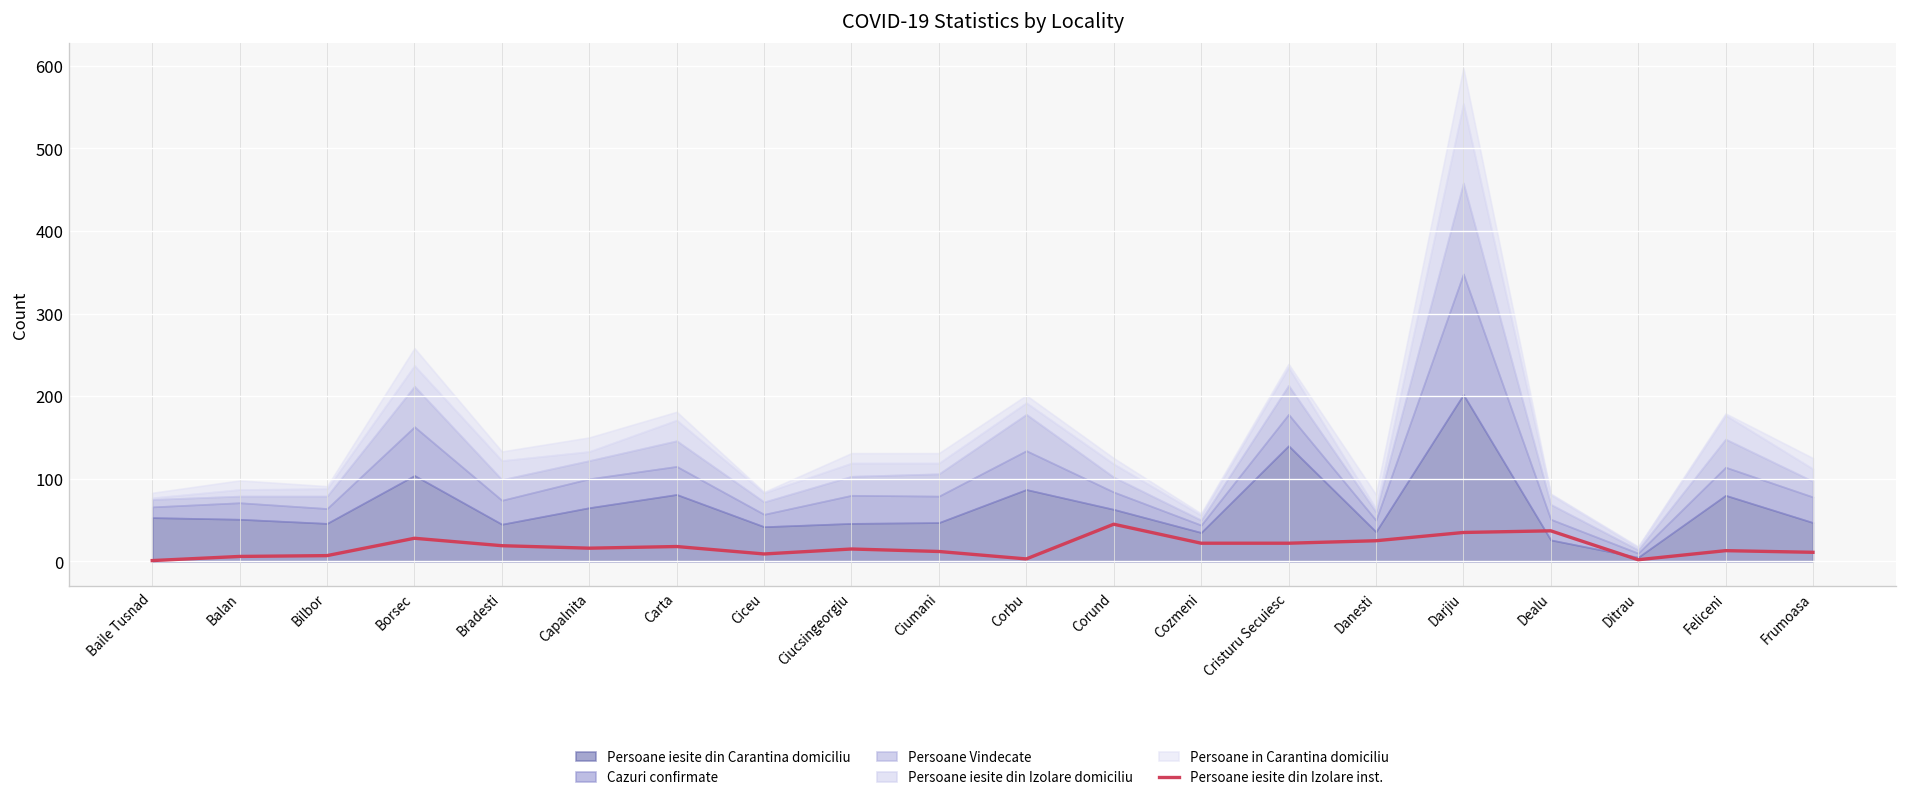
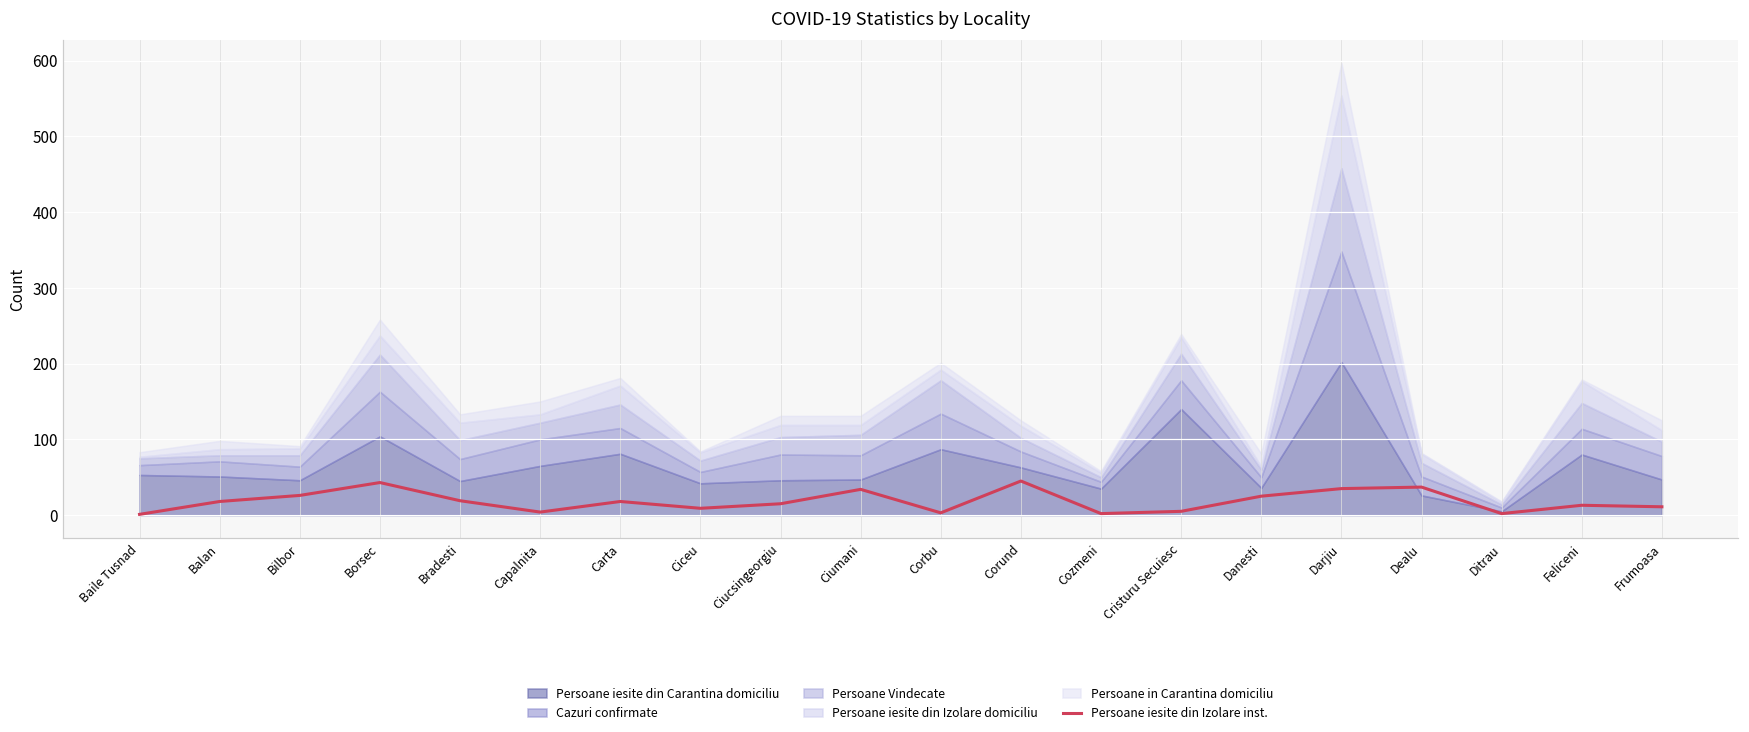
Persoane iesite din Izolare inst., Balan: 10 -> 20
Persoane iesite din Izolare inst., Bilbor: 10 -> 30
Persoane iesite din Izolare inst., Borsec: 30 -> 40
Persoane iesite din Izolare inst., Capalnita: 20 -> 0
Persoane iesite din Izolare inst., Ciumani: 10 -> 30
Persoane iesite din Izolare inst., Cozmeni: 20 -> 0
Persoane iesite din Izolare inst., Cristuru Secuiesc: 20 -> 10
